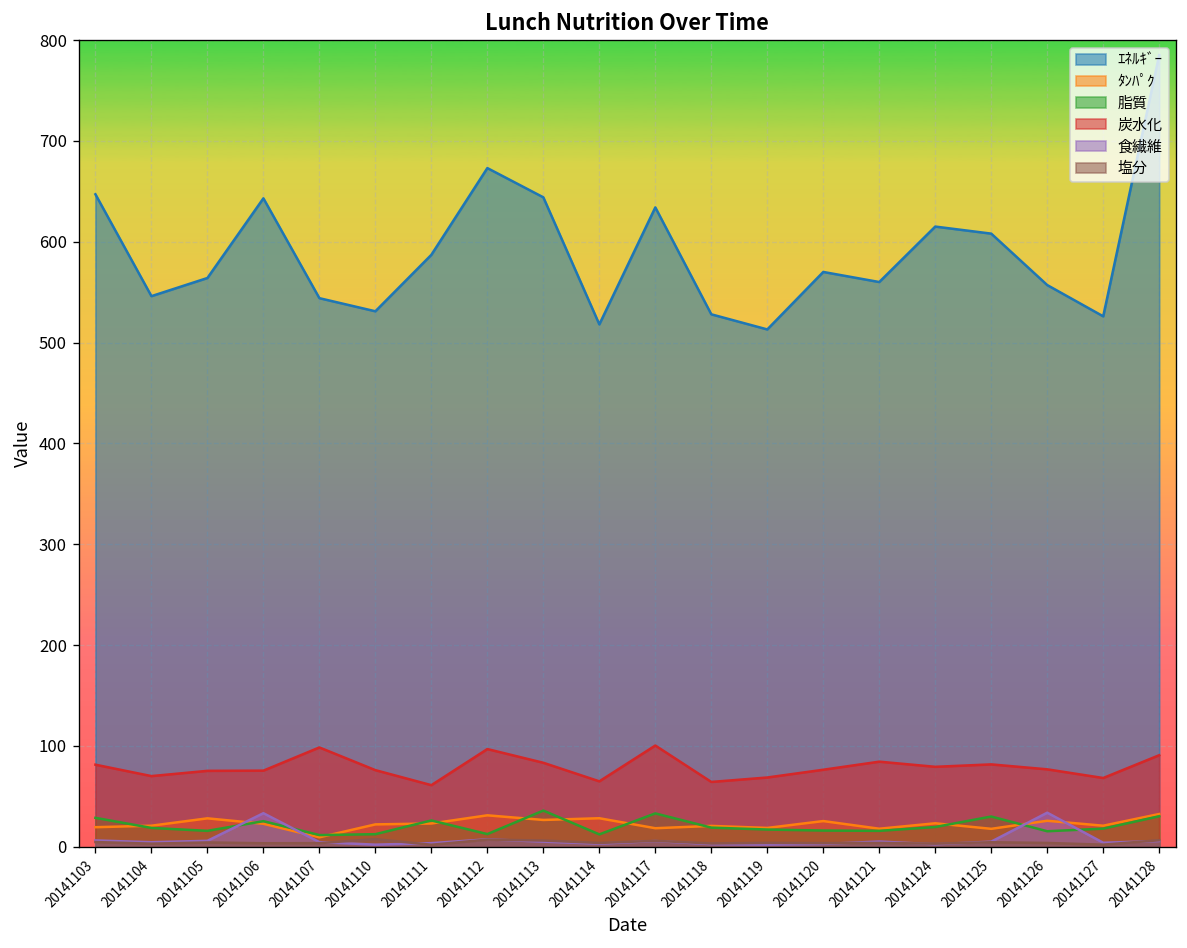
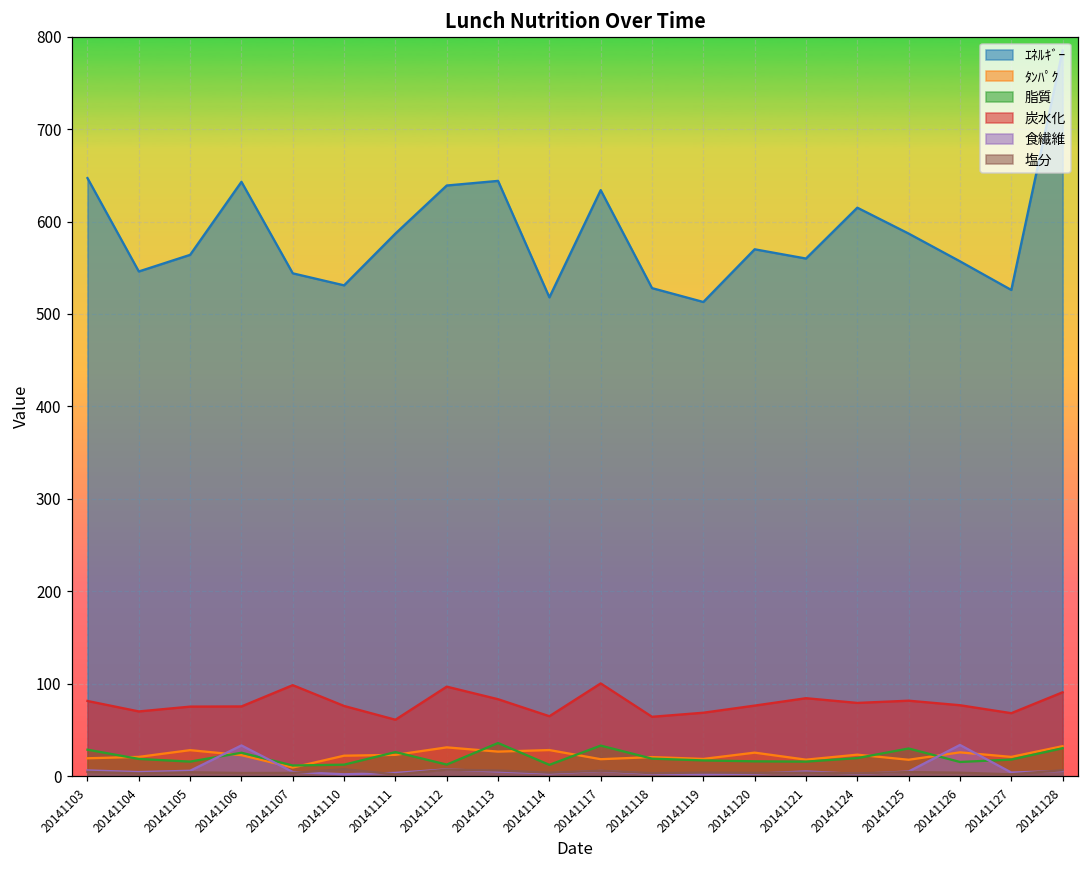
ｴﾈﾙｷﾞｰ, 20141112: 670 -> 640
ｴﾈﾙｷﾞｰ, 20141125: 610 -> 590
